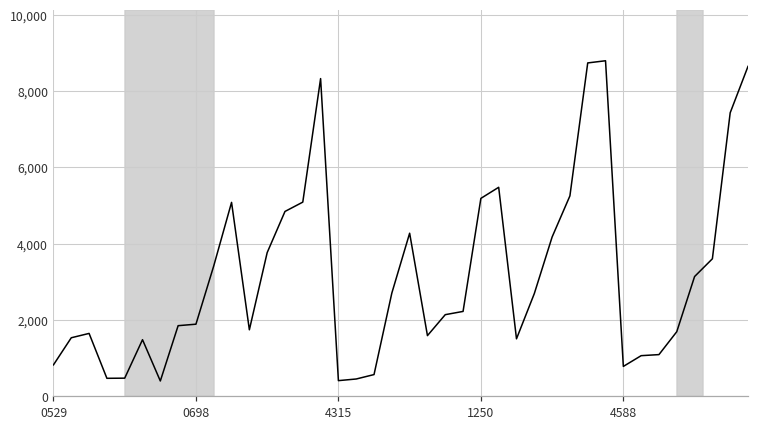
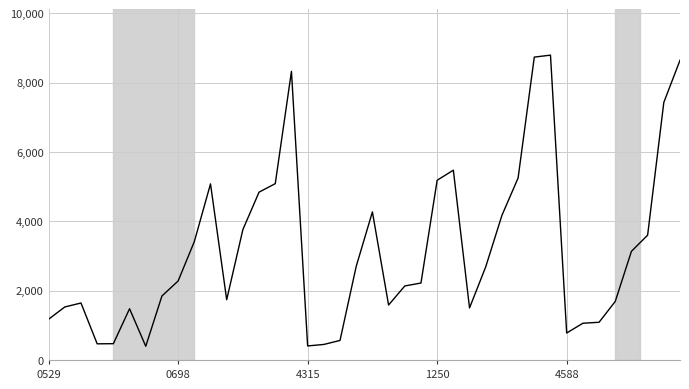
0529: 800 -> 1,200
0698: 1,900 -> 2,300
